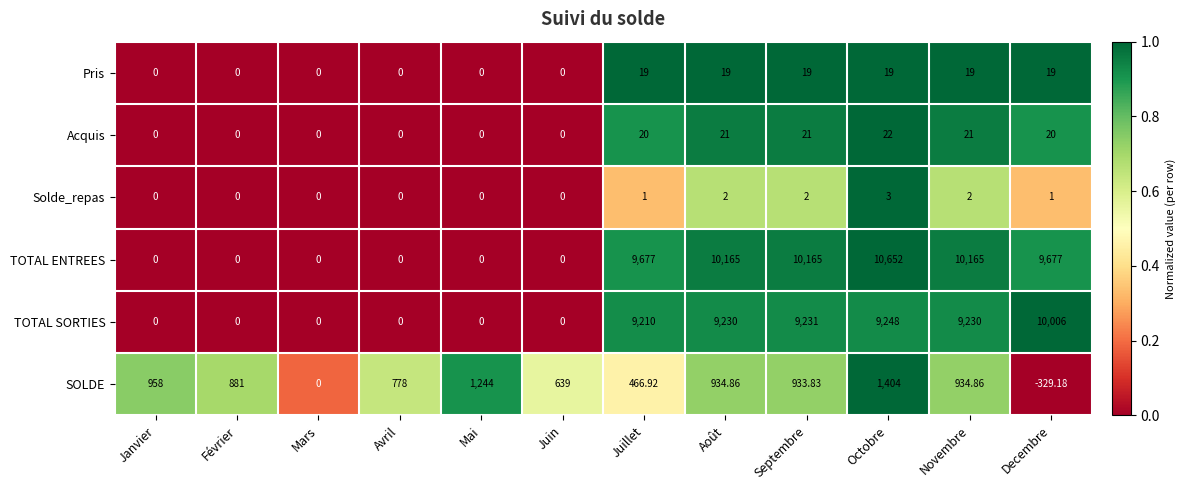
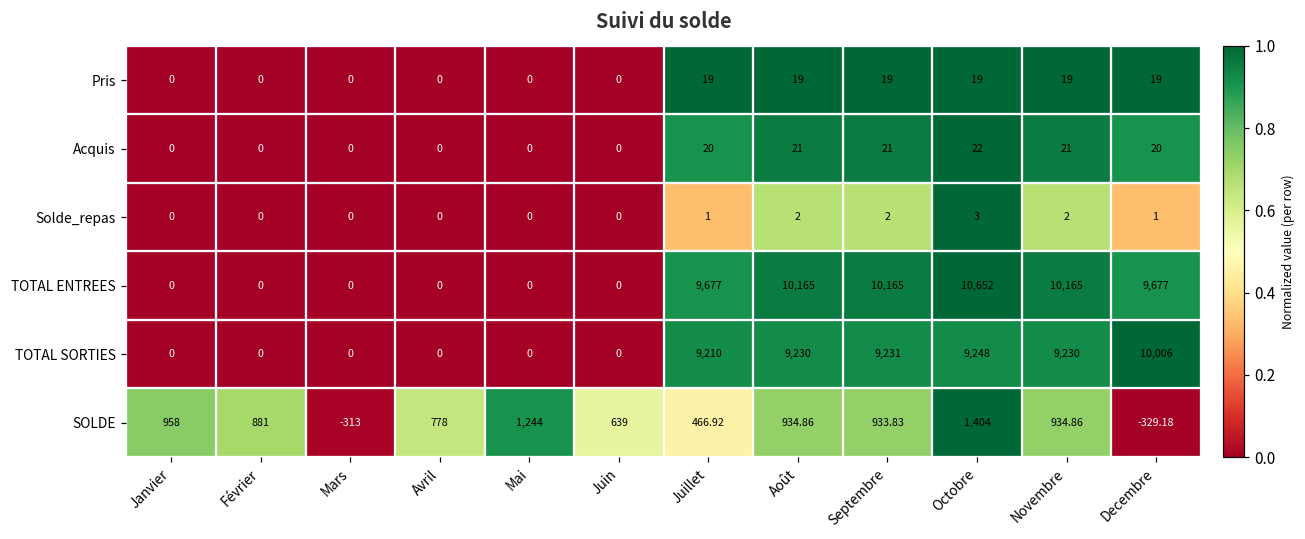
SOLDE, Mars: 0 -> -313
